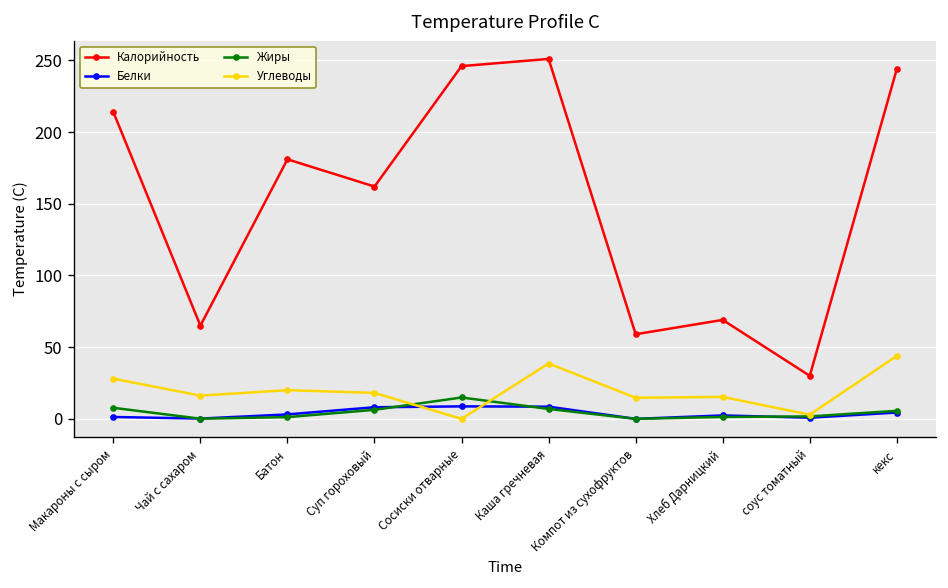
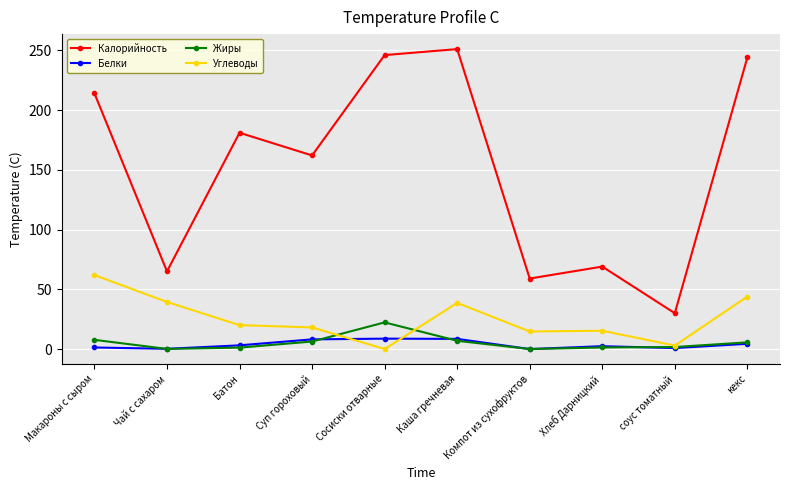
Углеводы, Макароны с сыром: 28 -> 62
Углеводы, Чай с сахаром: 16 -> 39
Жиры, Сосиски отварные: 15 -> 22
